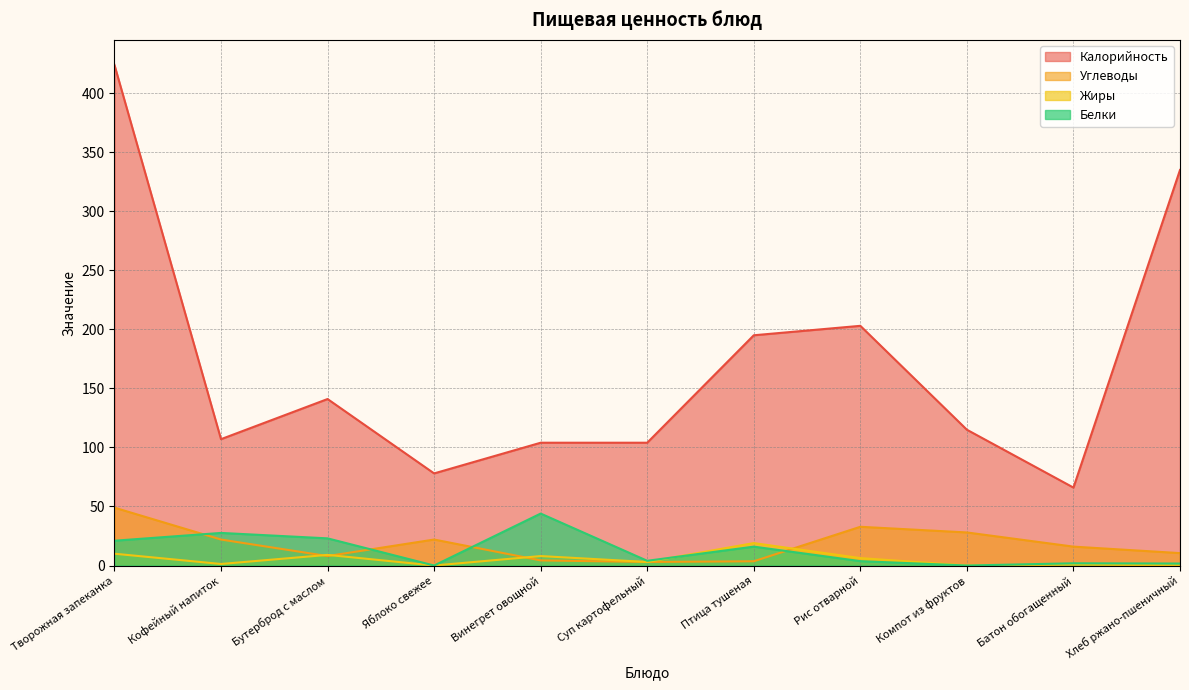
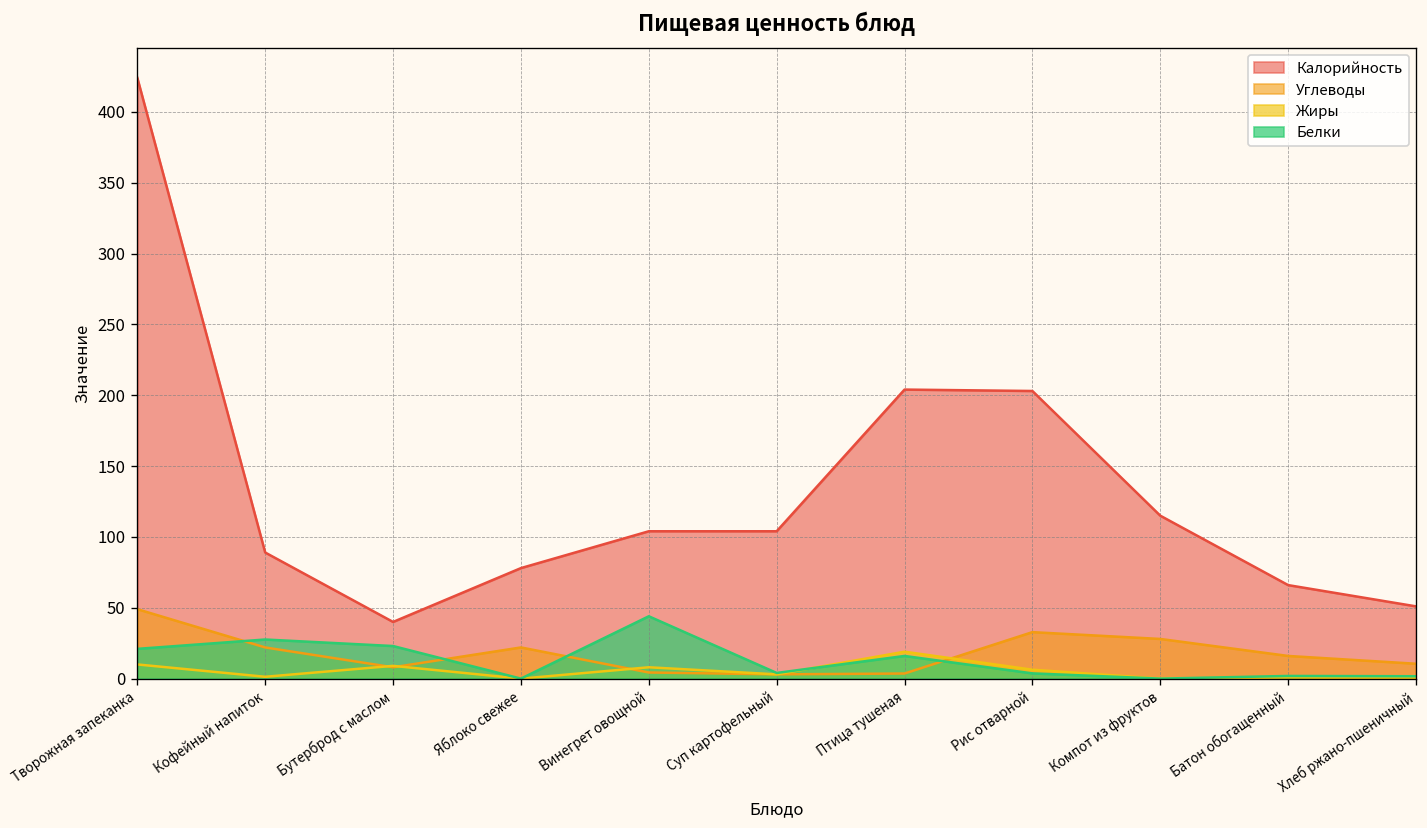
Калорийность, Кофейный напиток: 107 -> 89
Калорийность, Бутерброд с маслом: 141 -> 40
Калорийность, Птица тушеная: 195 -> 204
Калорийность, Хлеб ржано-пшеничный: 335 -> 51
